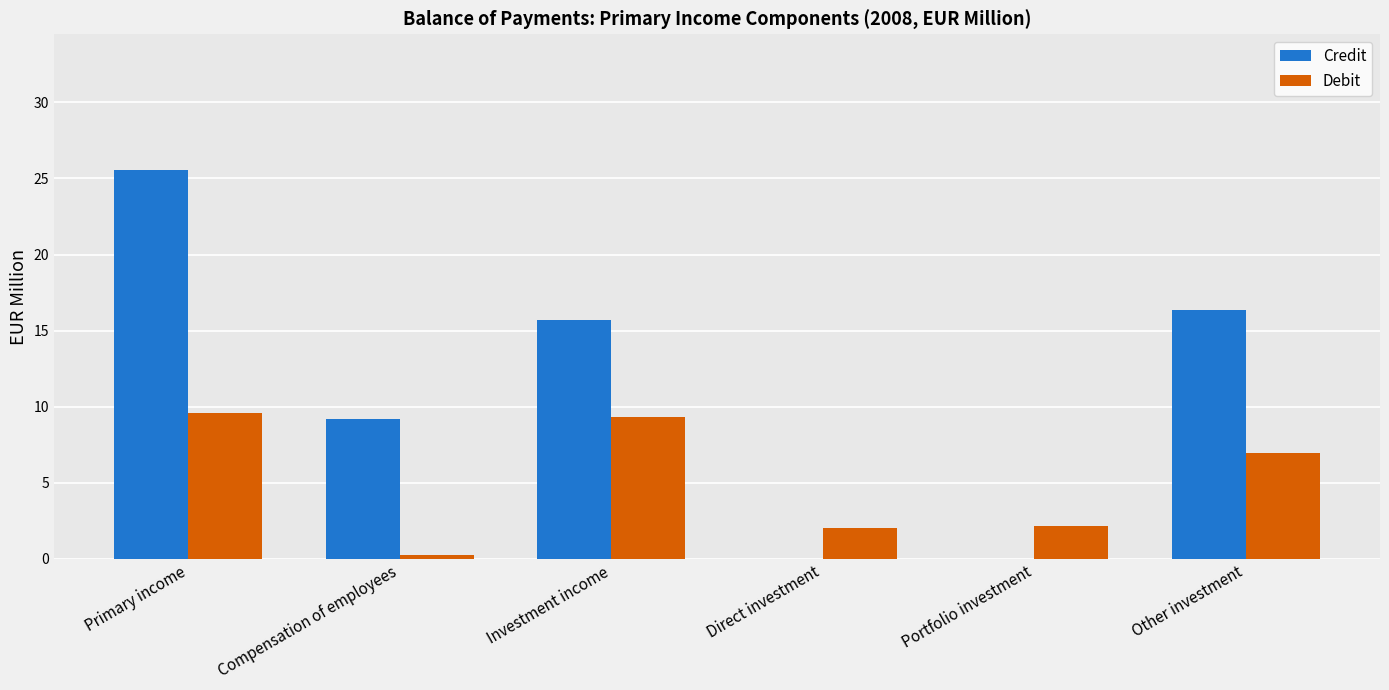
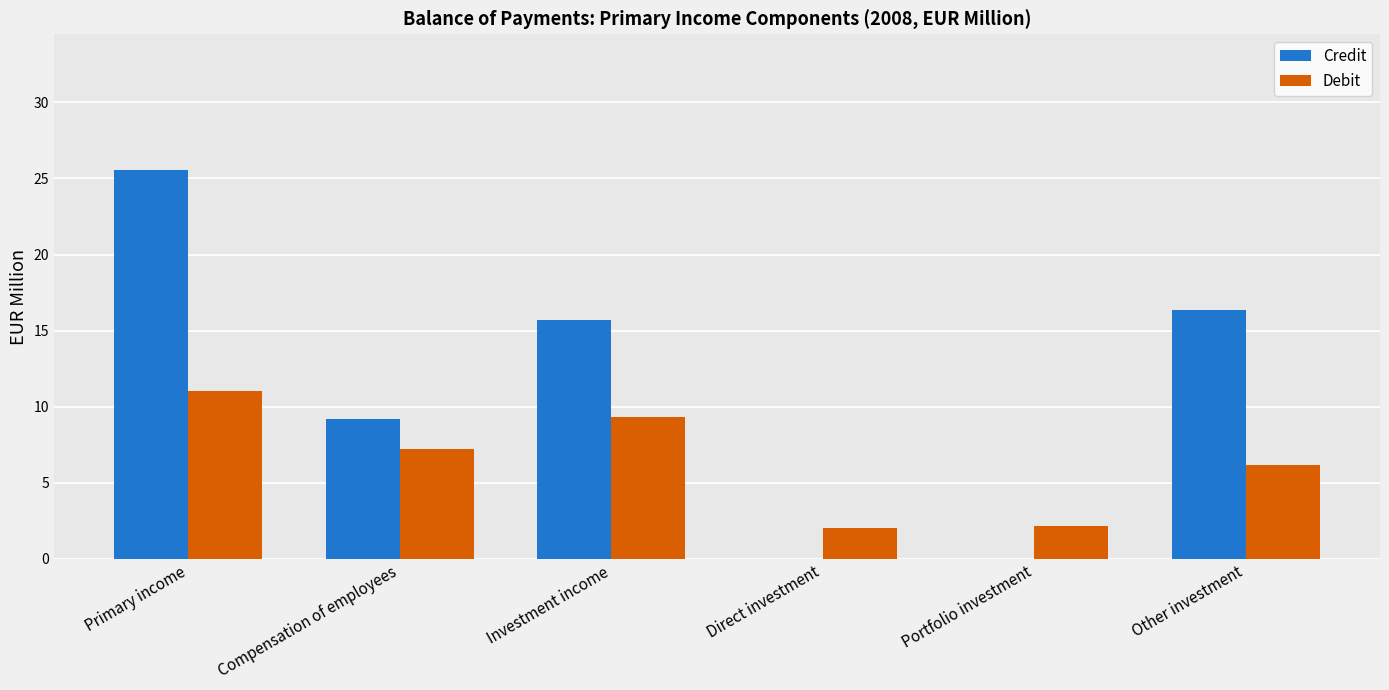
Debit, Primary income: 9.6 -> 11.1
Debit, Compensation of employees: 0.3 -> 7.2
Debit, Other investment: 7.0 -> 6.2
